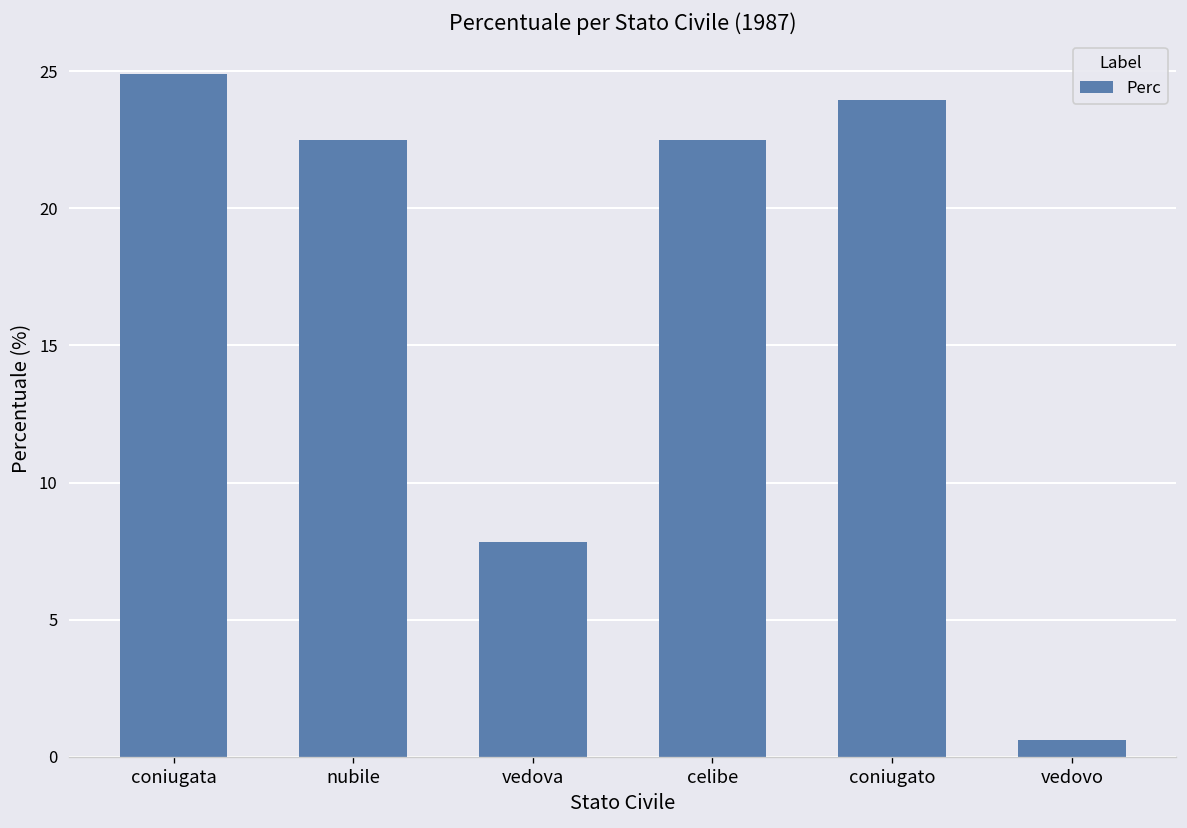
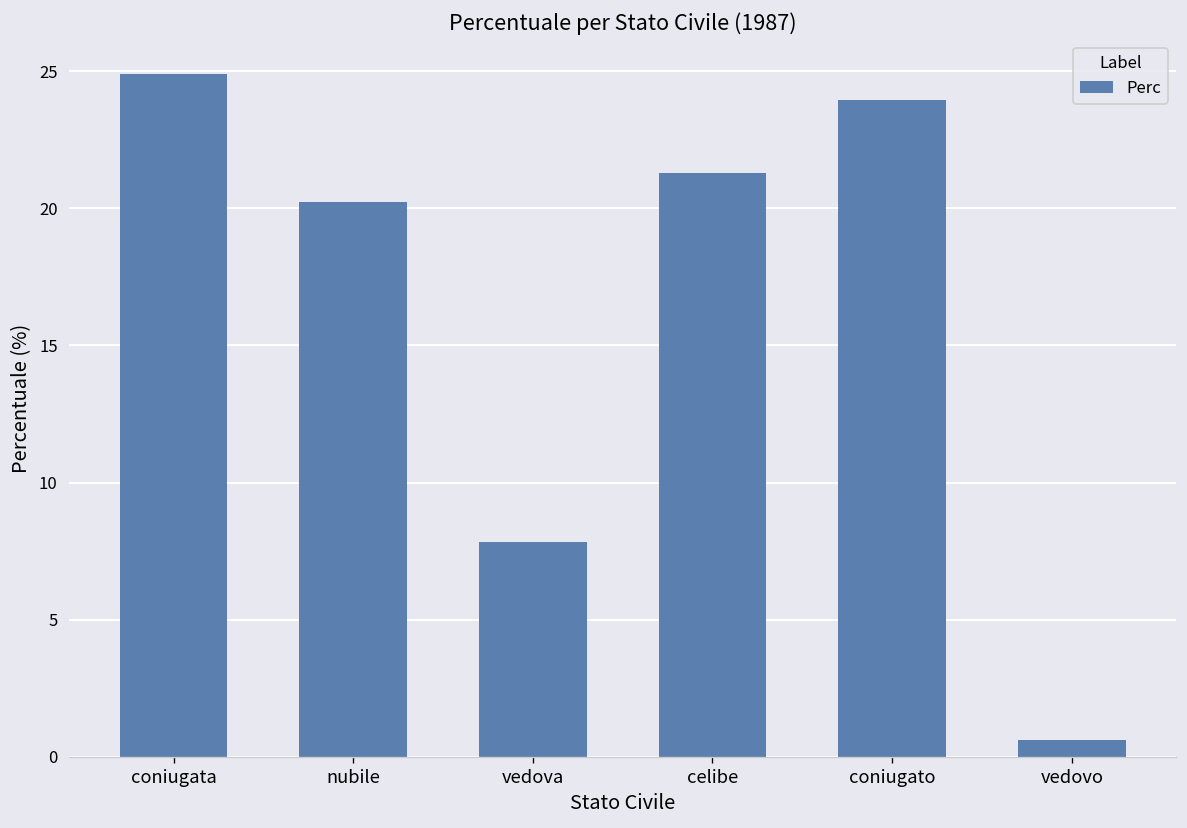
nubile: 22.5 -> 20.2
celibe: 22.5 -> 21.3
